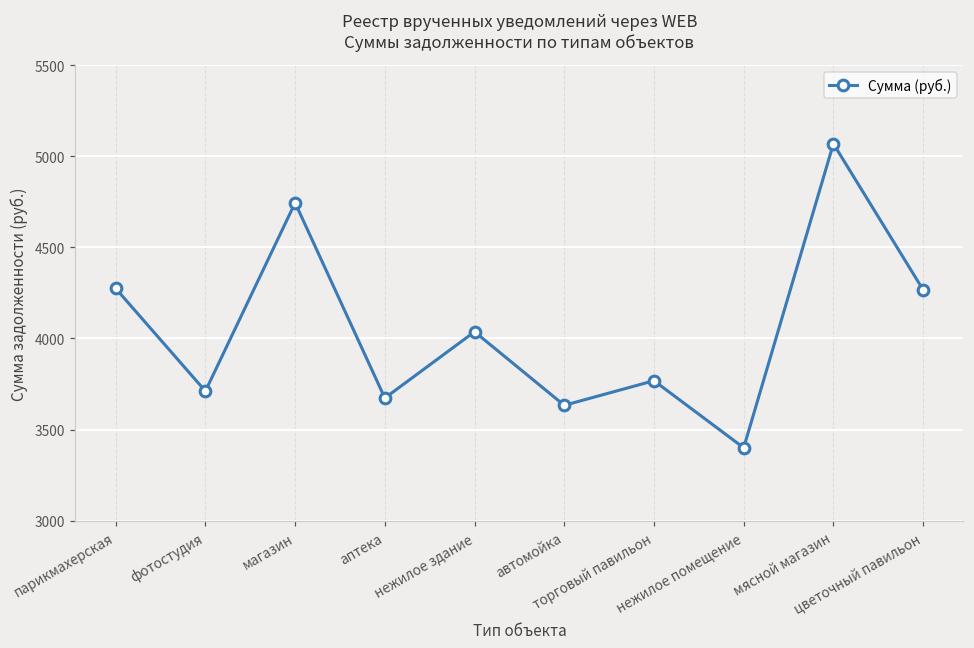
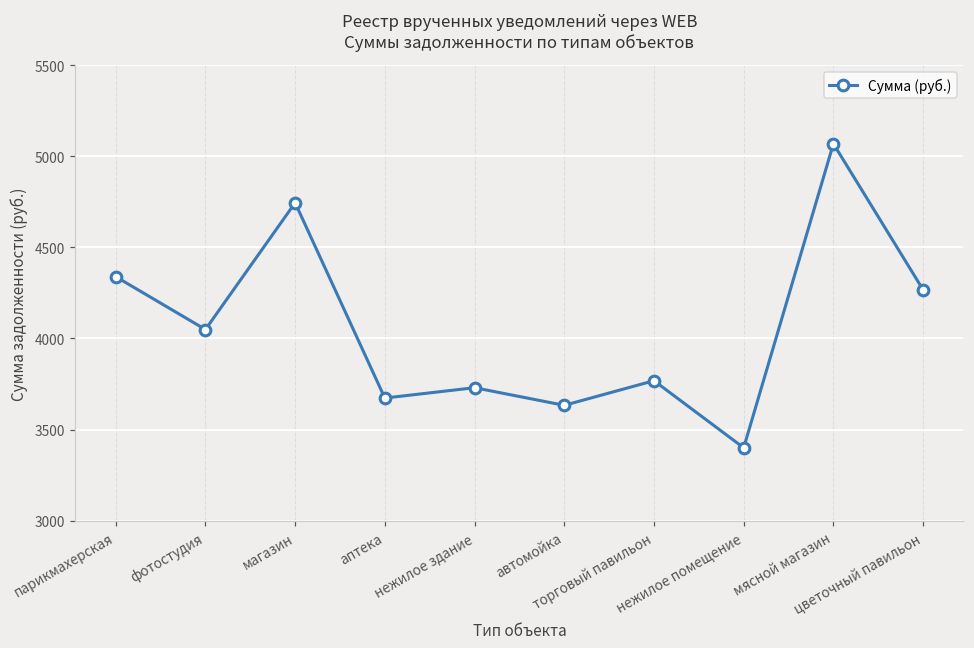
парикмахерская: 4270 -> 4340
фотостудия: 3710 -> 4050
нежилое здание: 4040 -> 3730
